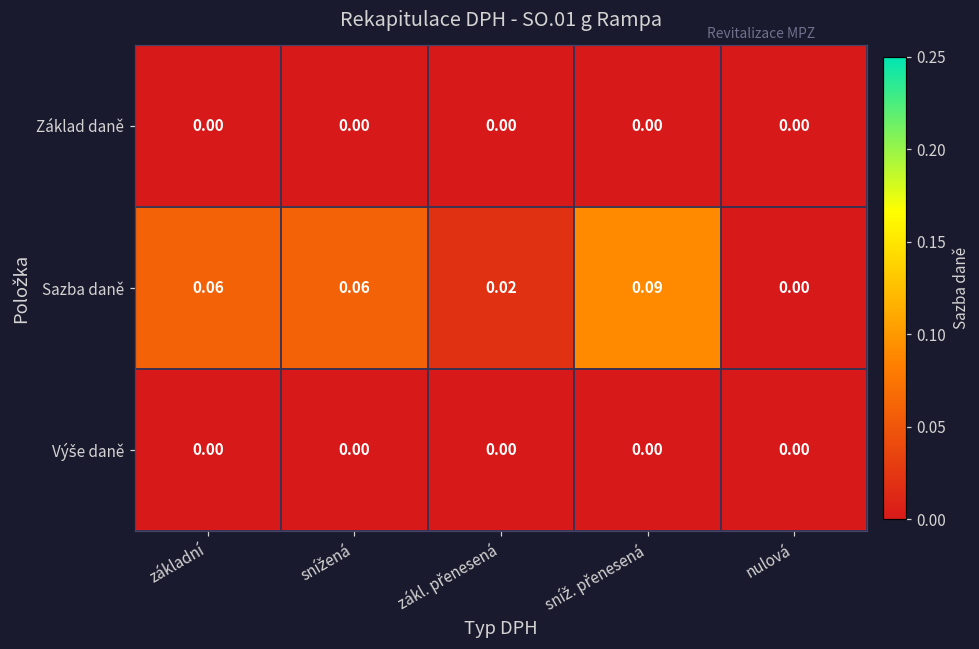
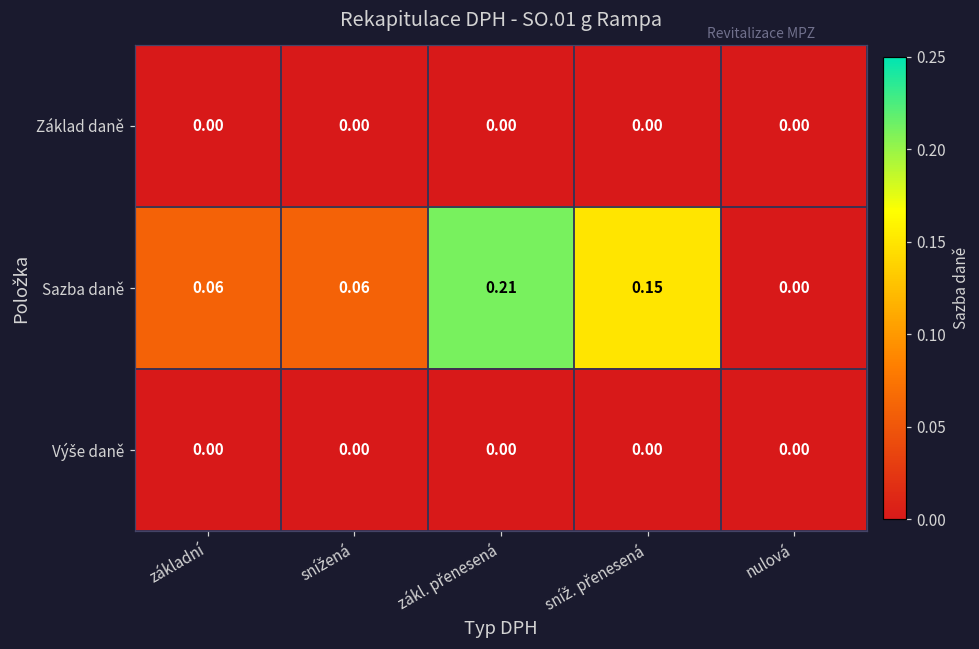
Sazba daně, zákl. přenesená: 0.02 -> 0.21
Sazba daně, sníž. přenesená: 0.09 -> 0.15
